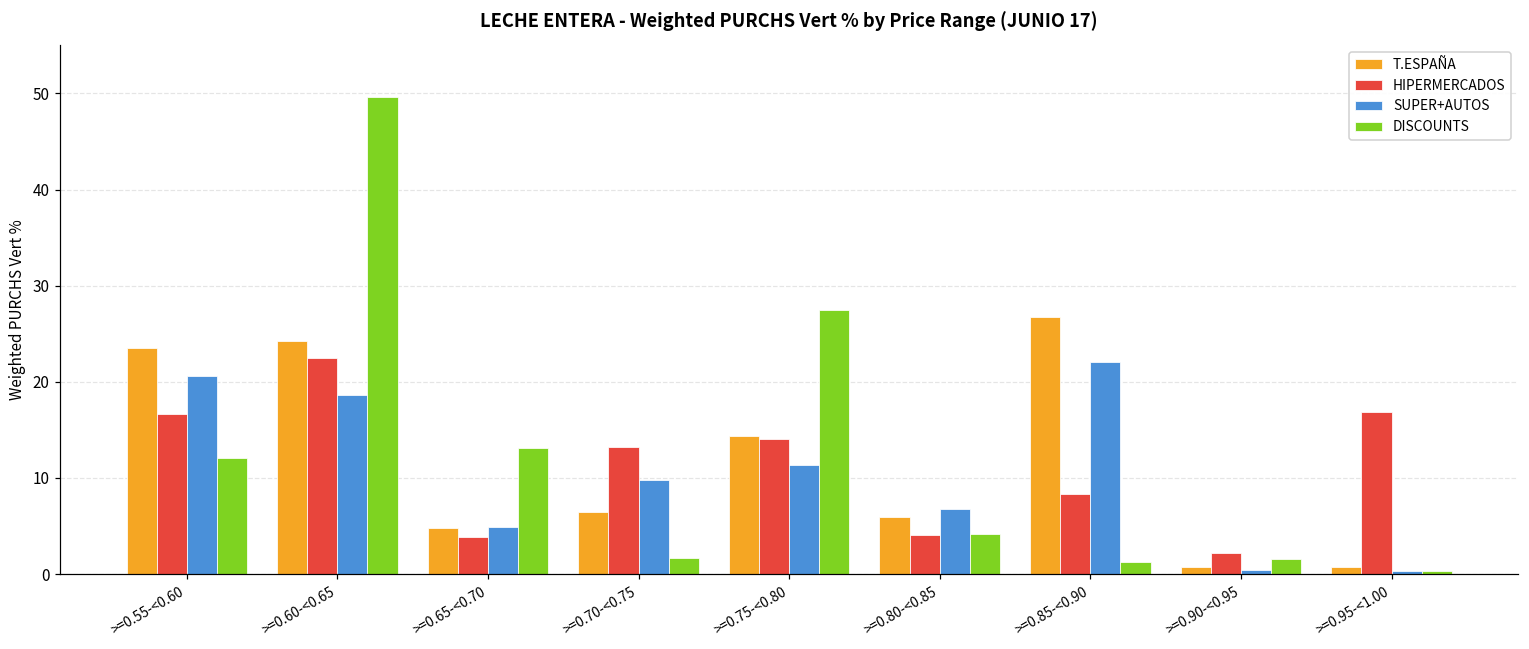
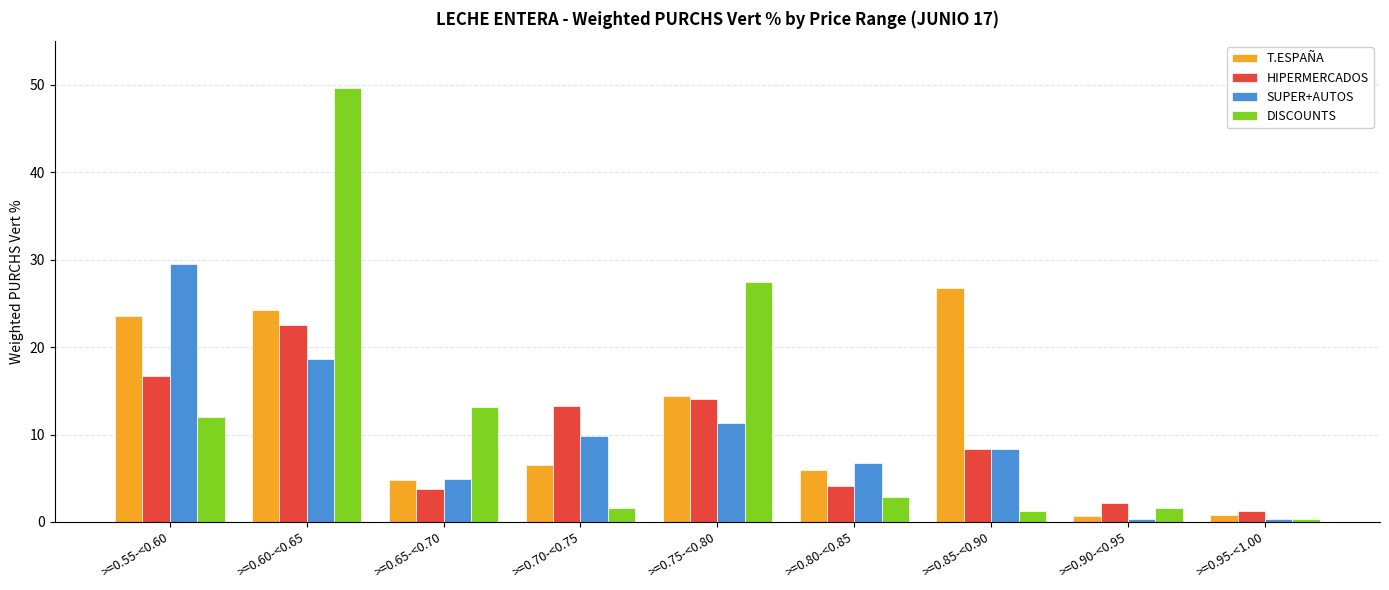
SUPER+AUTOS, >=0.55-<0.60: 21 -> 30
DISCOUNTS, >=0.80-<0.85: 4 -> 3
SUPER+AUTOS, >=0.85-<0.90: 22 -> 8
HIPERMERCADOS, >=0.95-<1.00: 17 -> 1
